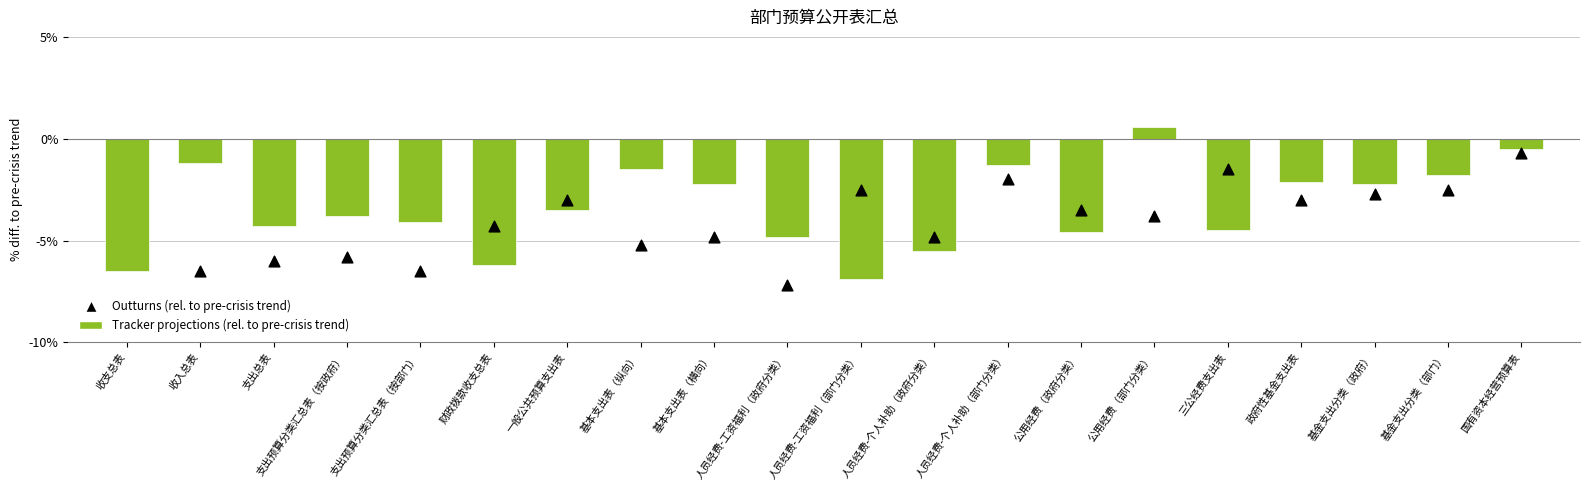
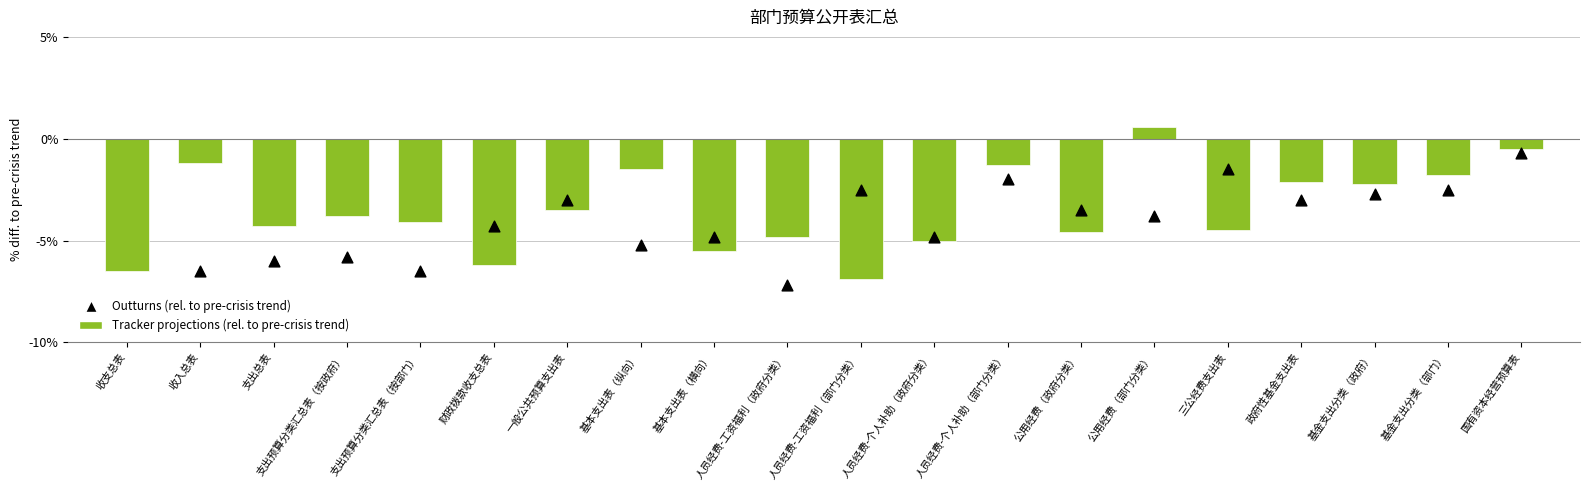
Tracker projections (rel. to pre-crisis trend), 基本支出表（横向）: -2.2% -> -5.5%
Tracker projections (rel. to pre-crisis trend), 人员经费-个人补助（政府分类）: -5.5% -> -5.0%
